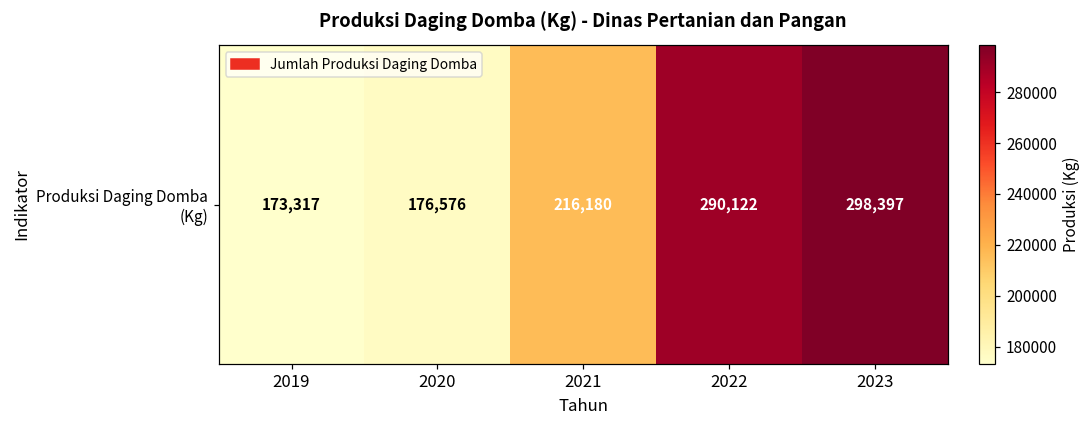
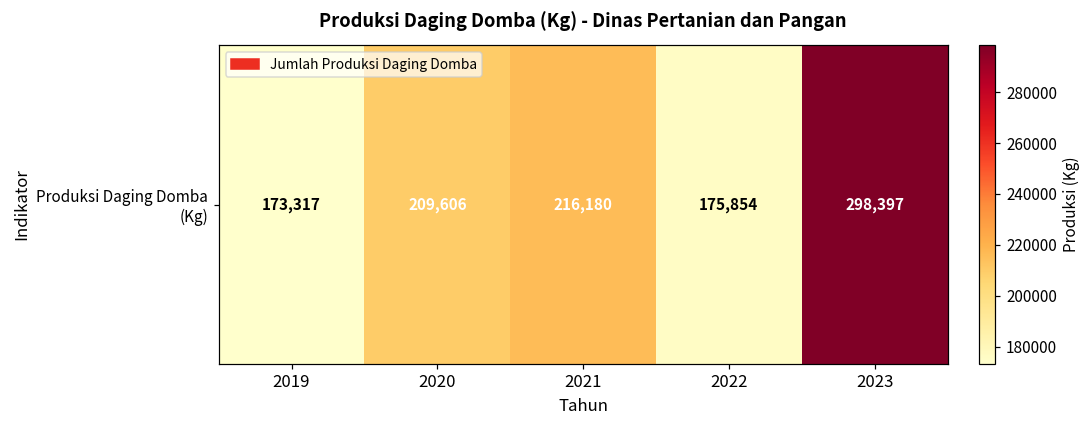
Produksi Daging Domba (Kg), 2020: 176,576 -> 209,606
Produksi Daging Domba (Kg), 2022: 290,122 -> 175,854
